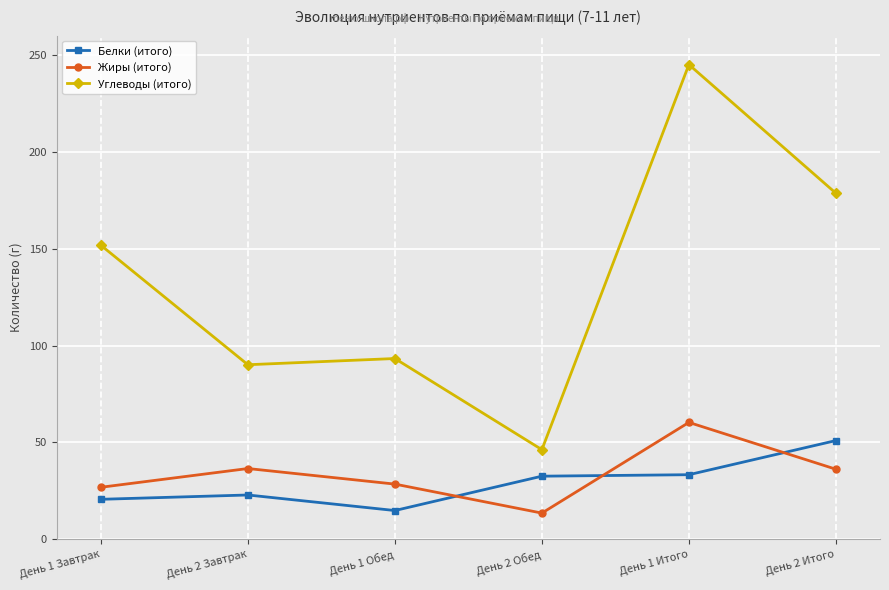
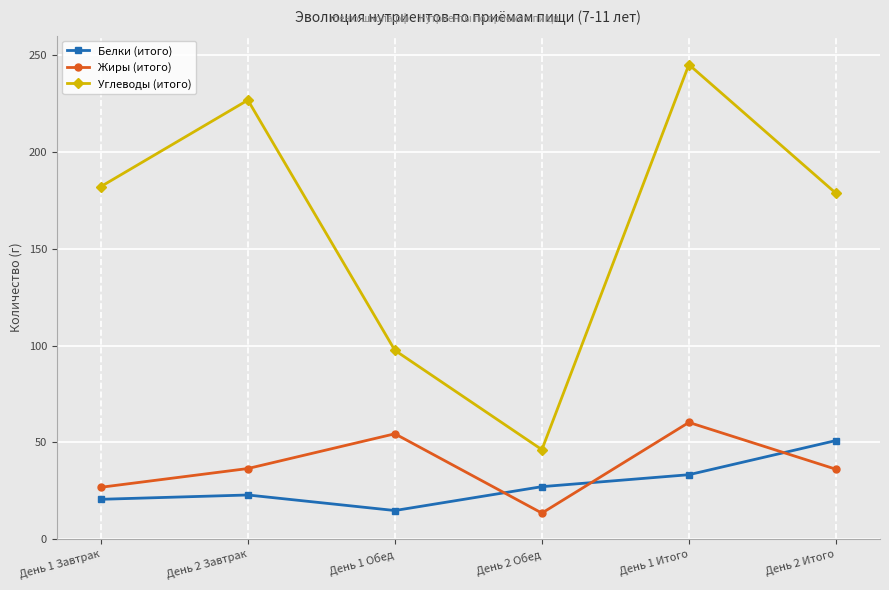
Углеводы (итого), День 1 Завтрак: 152 -> 182
Углеводы (итого), День 2 Завтрак: 90 -> 227
Жиры (итого), День 1 Обед: 28 -> 54
Углеводы (итого), День 1 Обед: 93 -> 98
Белки (итого), День 2 Обед: 33 -> 27
